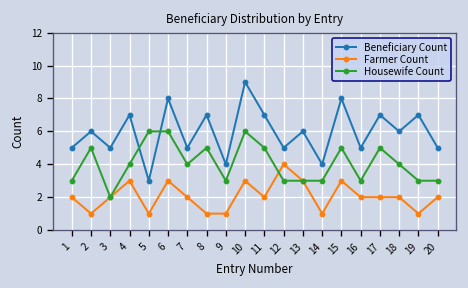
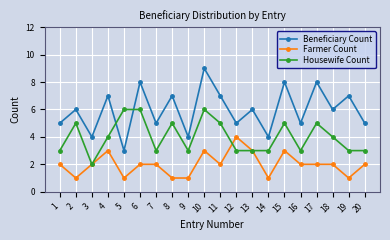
Beneficiary Count, 3: 5 -> 4
Farmer Count, 6: 3 -> 2
Housewife Count, 7: 4 -> 3
Beneficiary Count, 17: 7 -> 8
